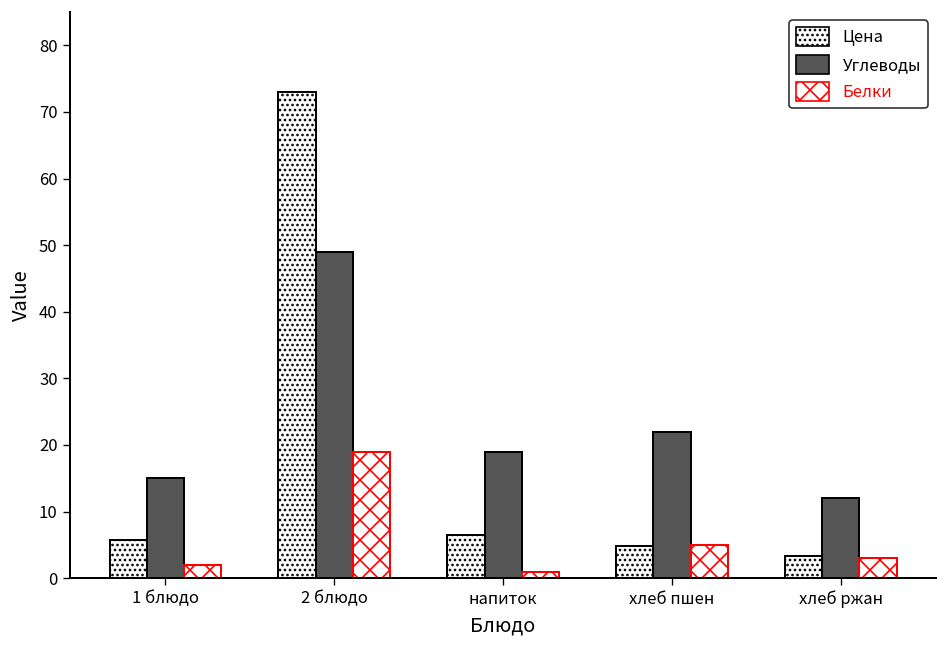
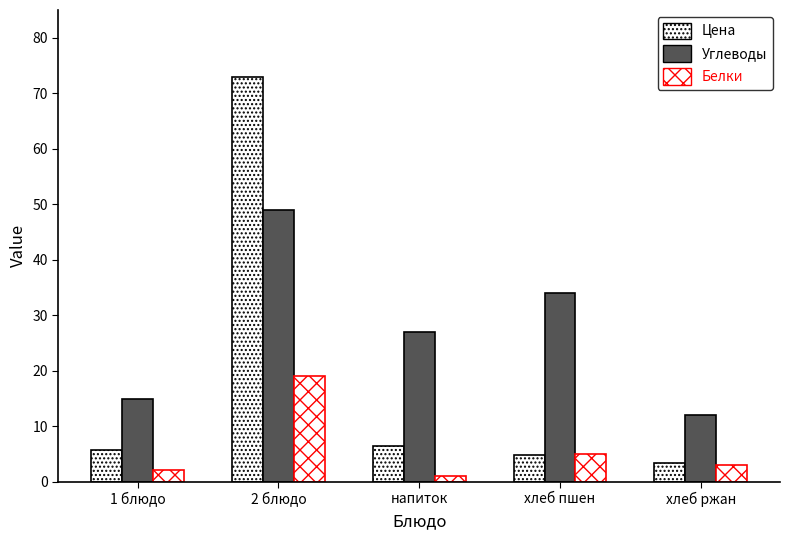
Углеводы, напиток: 19 -> 27
Углеводы, хлеб пшен: 22 -> 34
